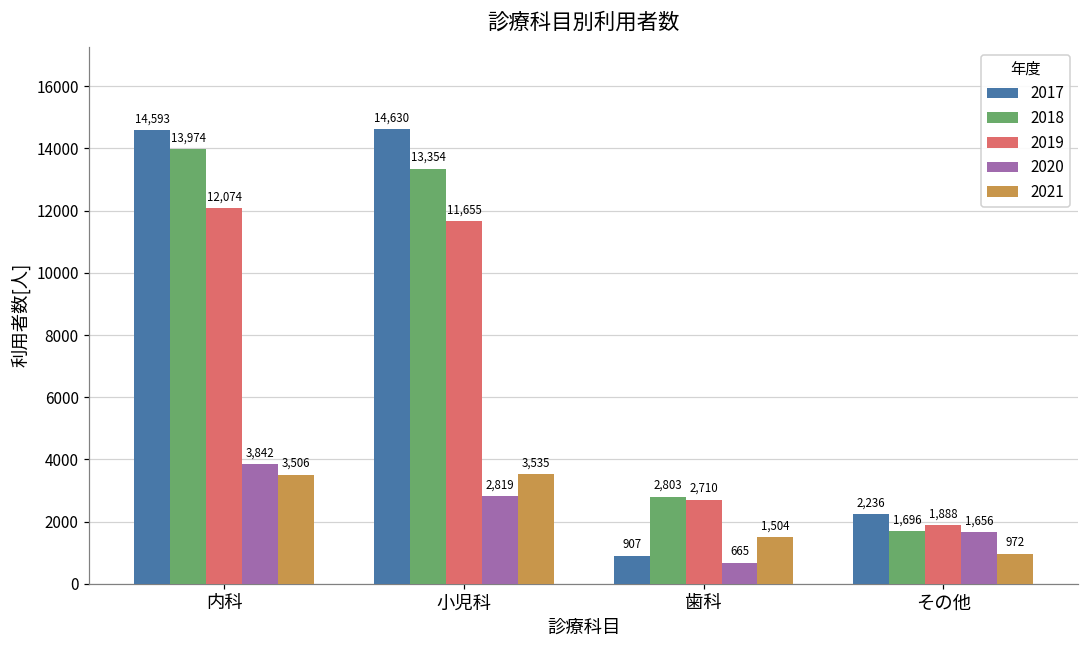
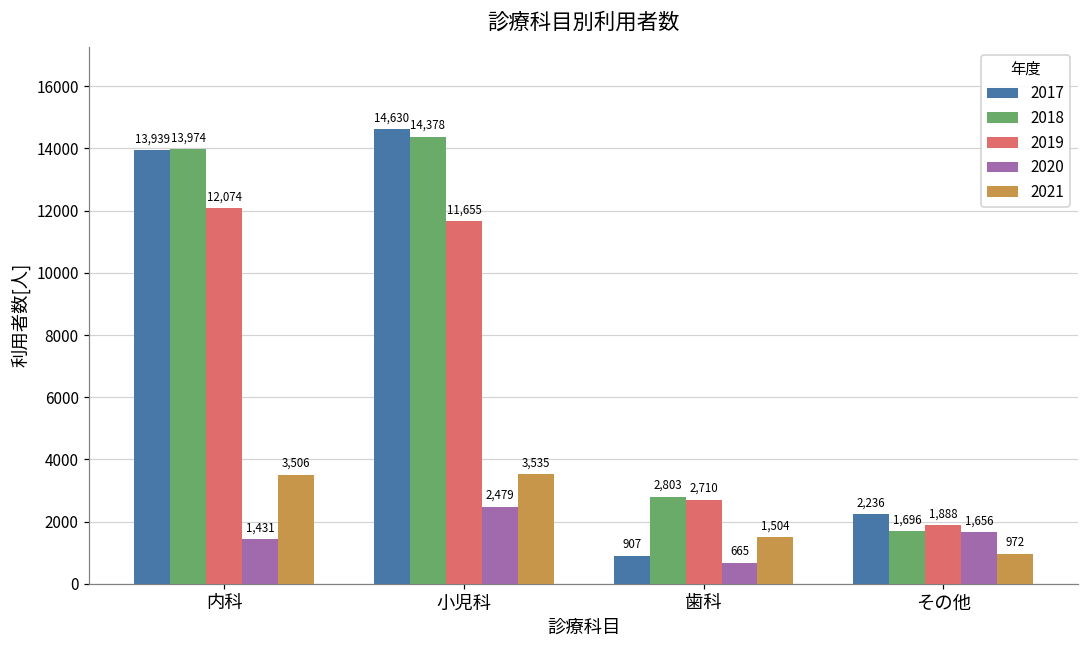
2017, 内科: 14,593 -> 13,939
2020, 内科: 3,842 -> 1,431
2018, 小児科: 13,354 -> 14,378
2020, 小児科: 2,819 -> 2,479
